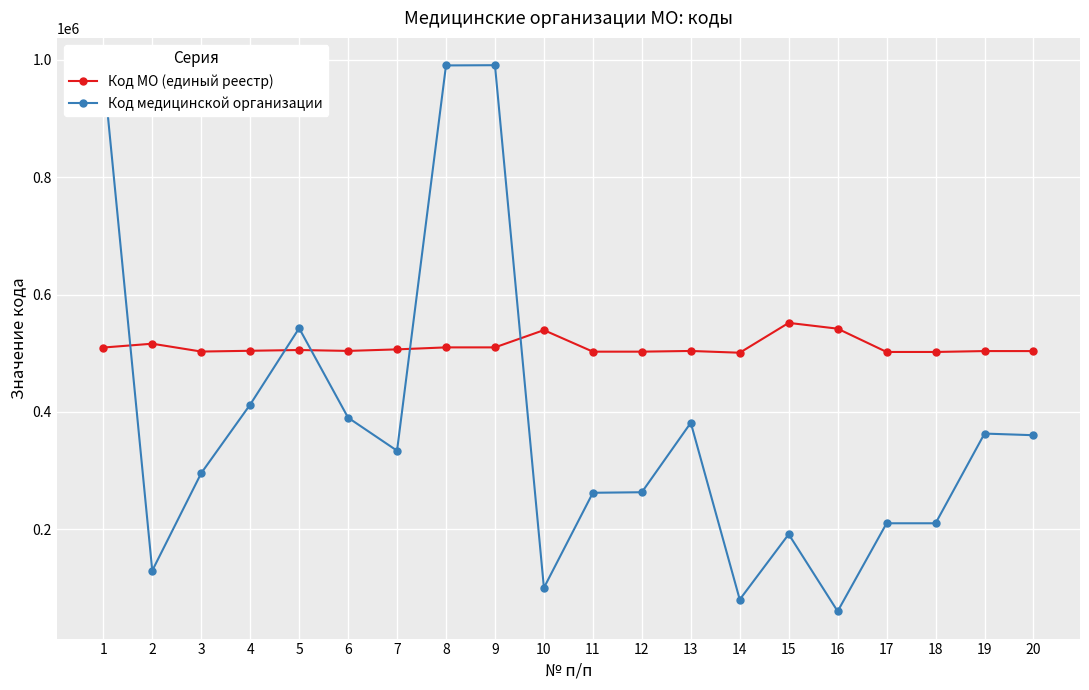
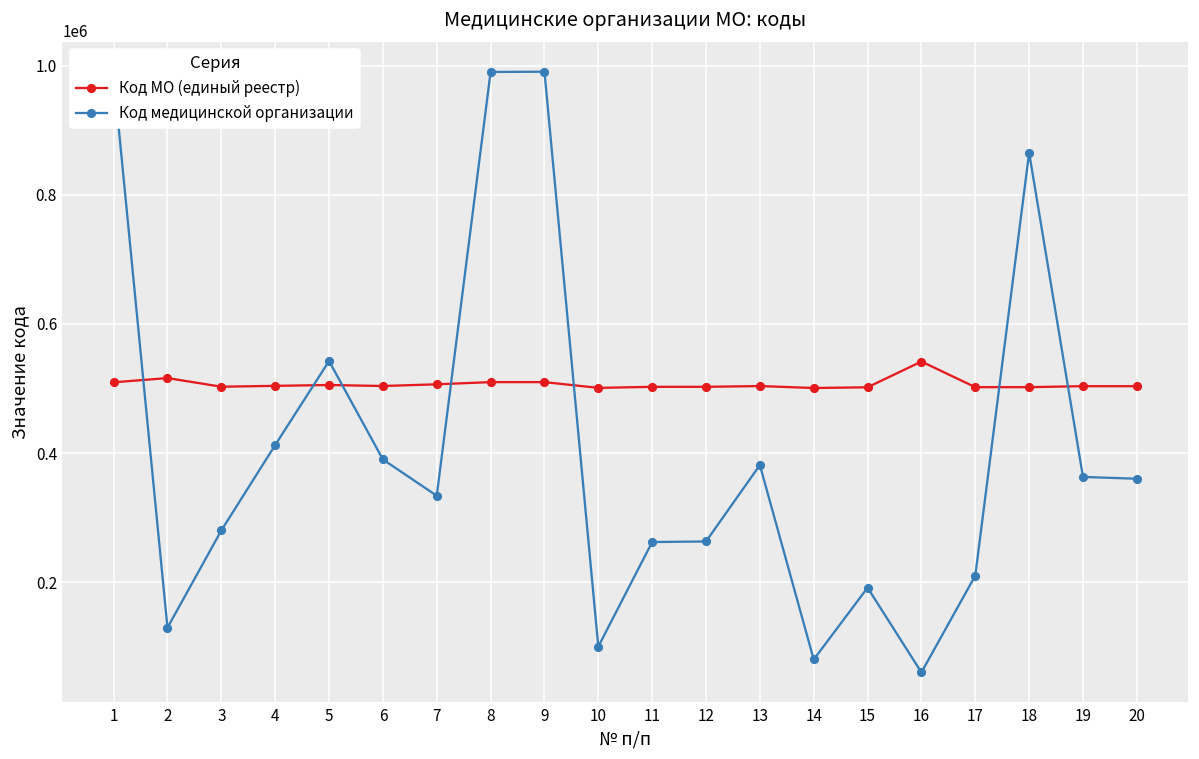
Код медицинской организации, 3: 300000 -> 280000
Код МО (единый реестр), 10: 540000 -> 500000
Код МО (единый реестр), 15: 550000 -> 500000
Код медицинской организации, 18: 210000 -> 870000
